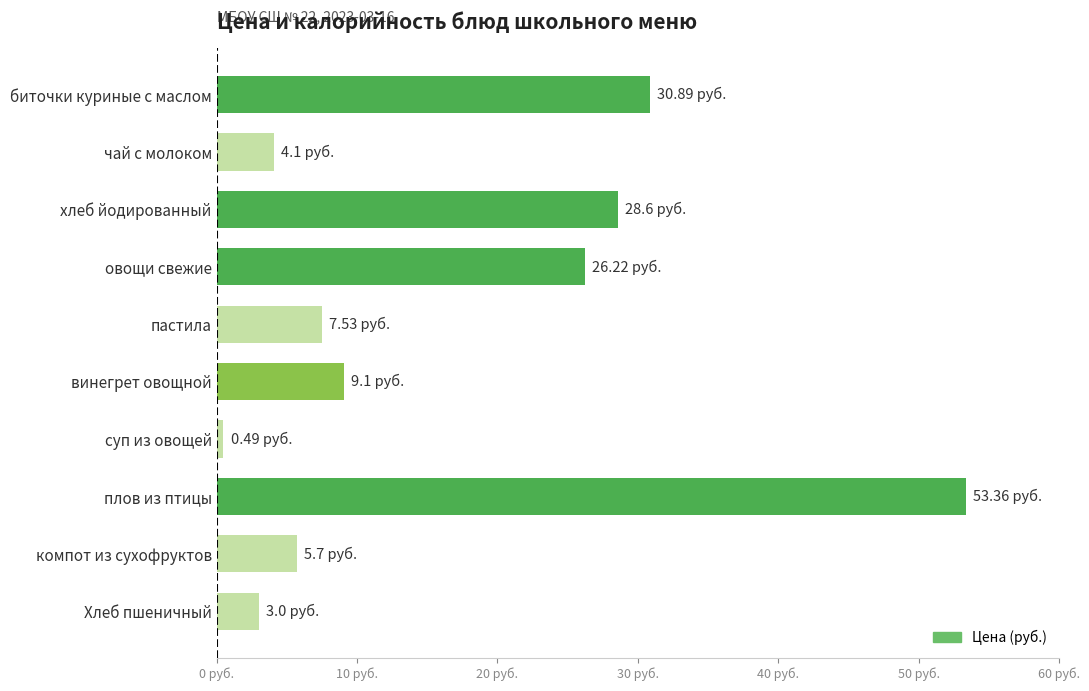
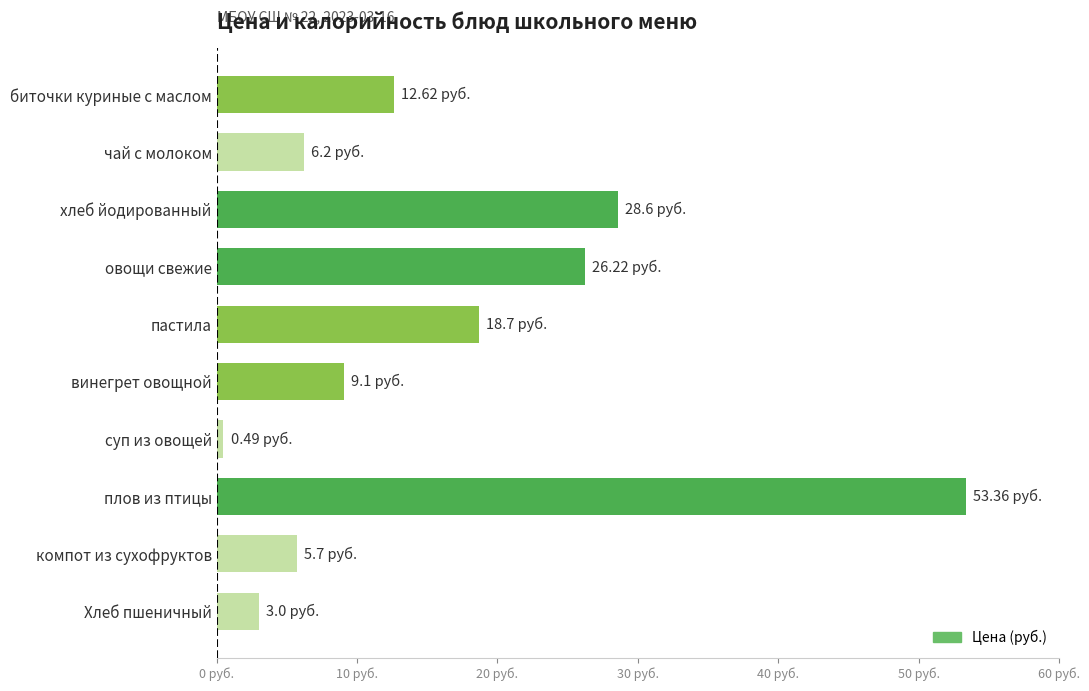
биточки куриные с маслом: 30.89 -> 12.62
чай с молоком: 4.1 -> 6.2
пастила: 7.53 -> 18.7
